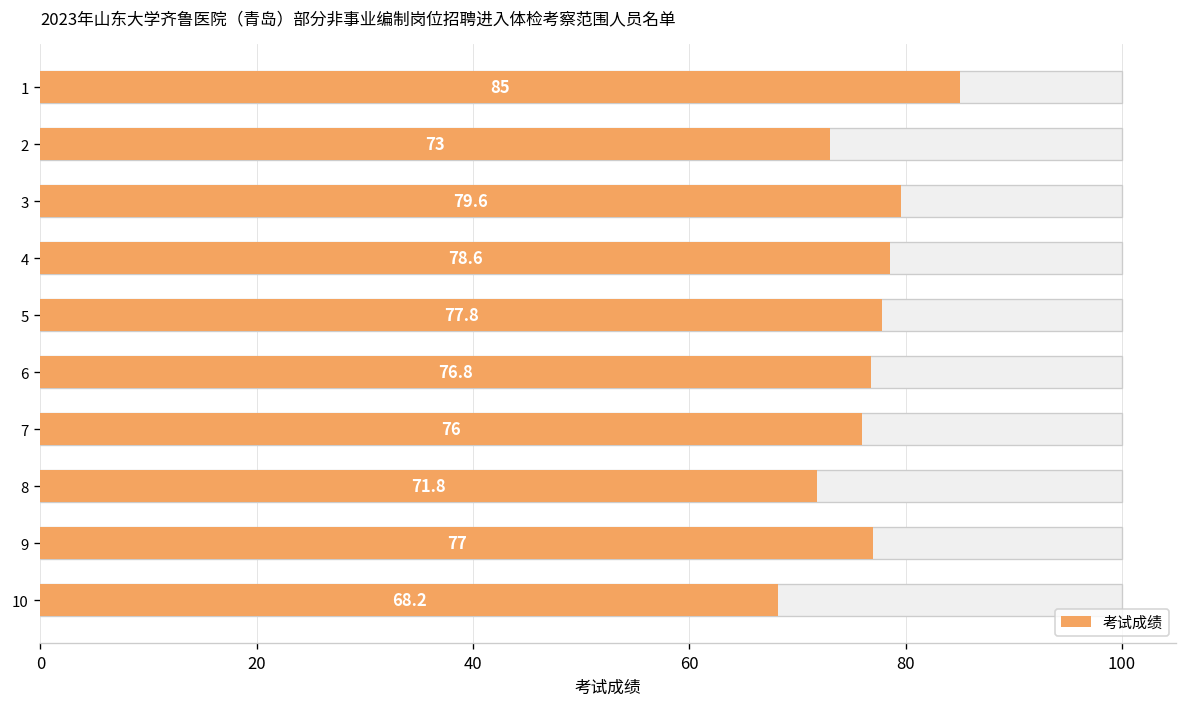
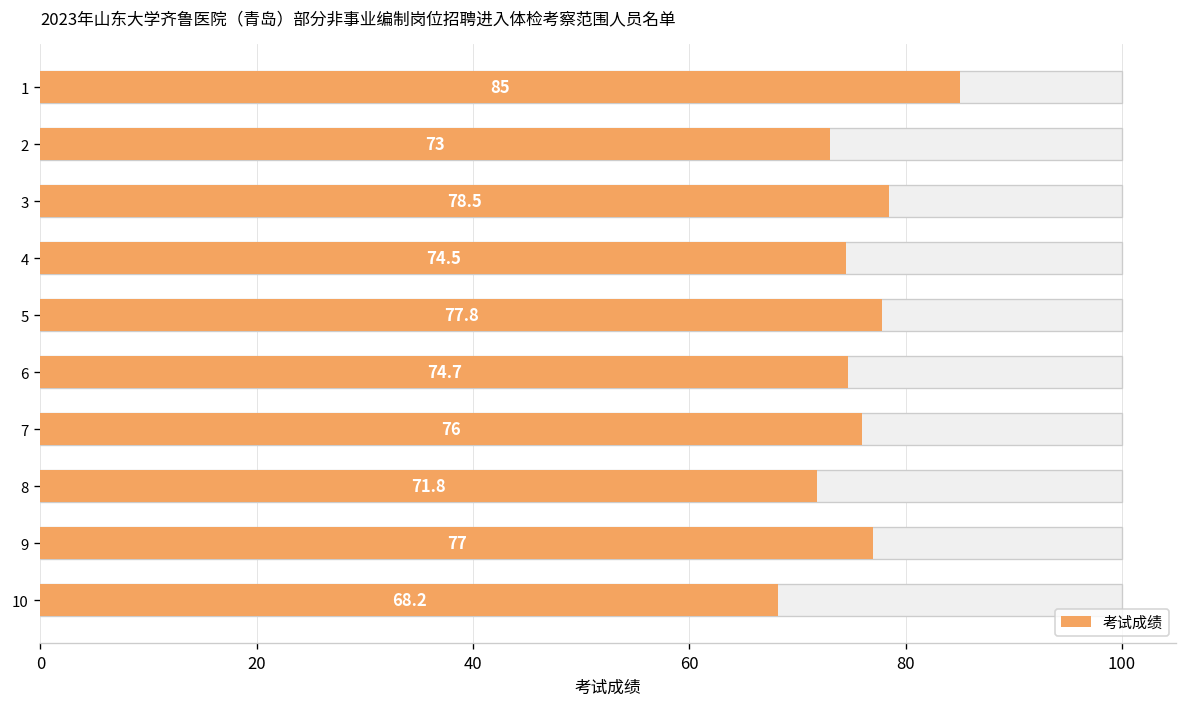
考试成绩, 3: 79.6 -> 78.5
考试成绩, 4: 78.6 -> 74.5
考试成绩, 6: 76.8 -> 74.7
